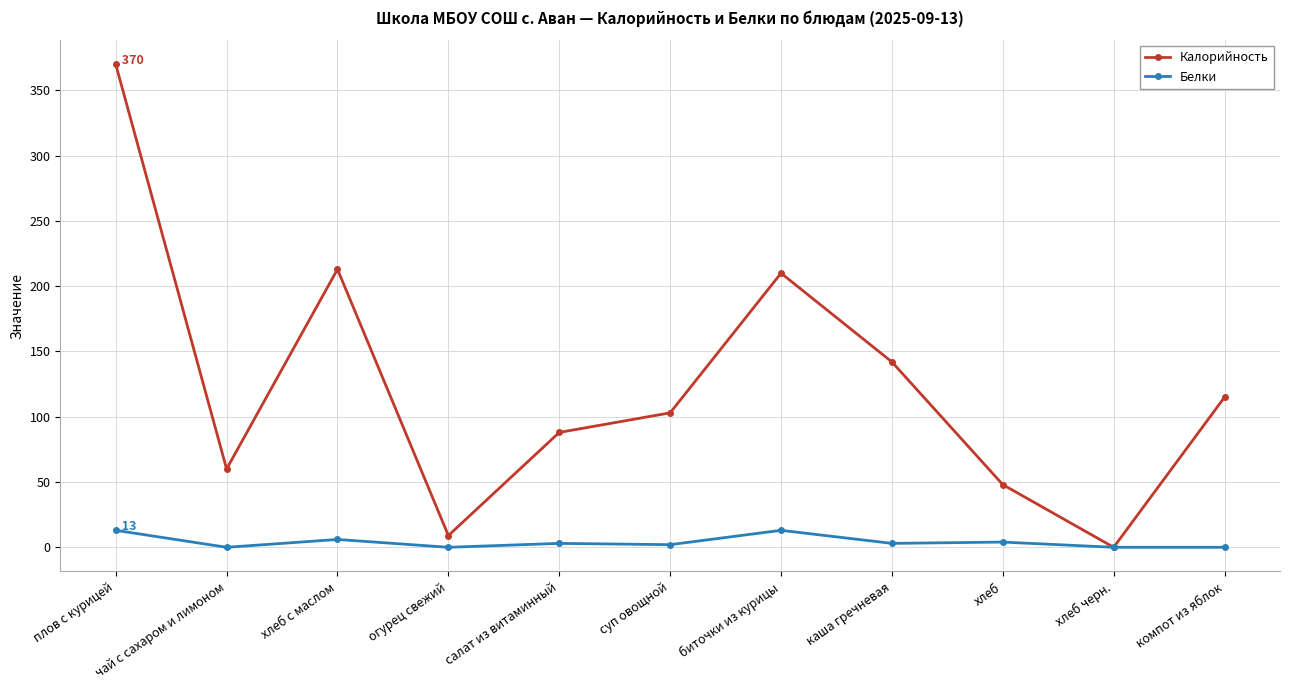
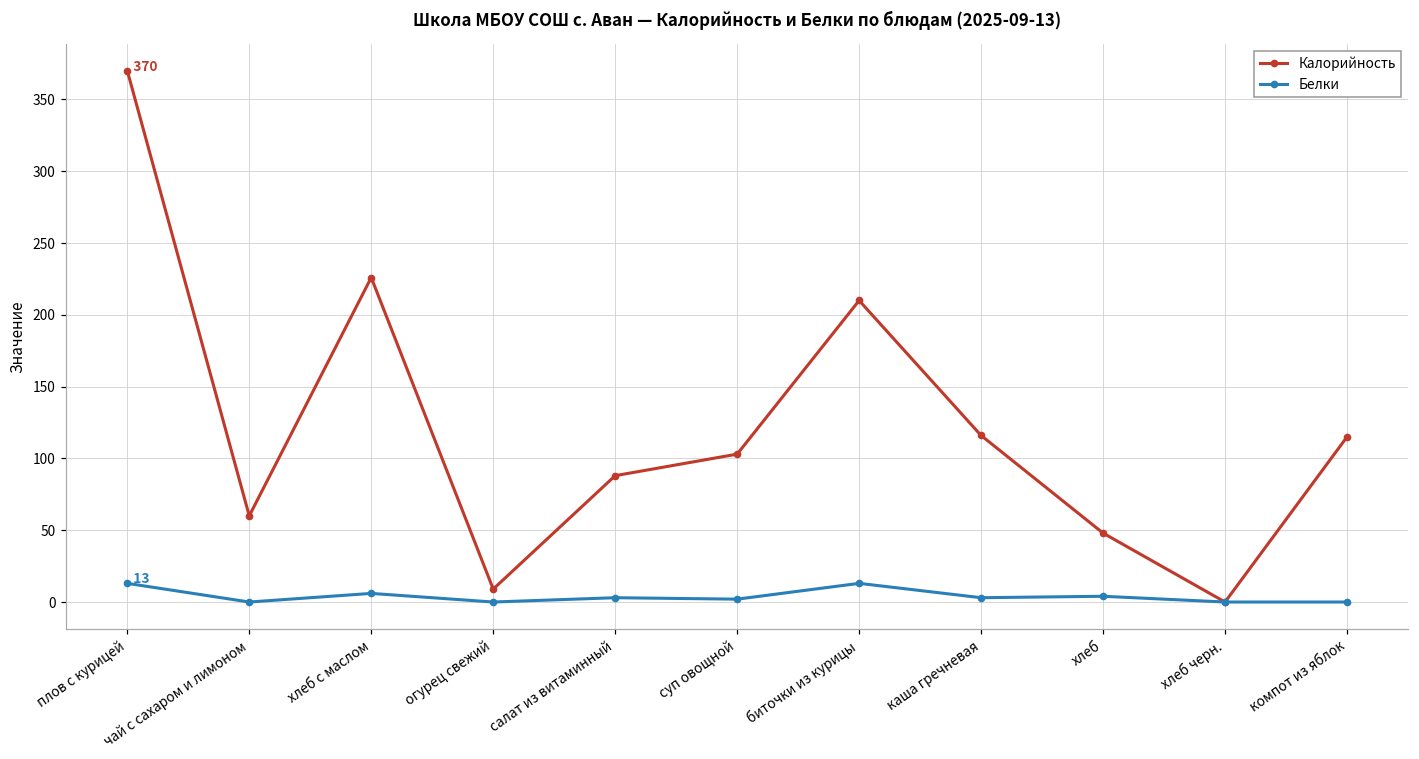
Калорийность, хлеб с маслом: 213 -> 226
Калорийность, каша гречневая: 142 -> 116
